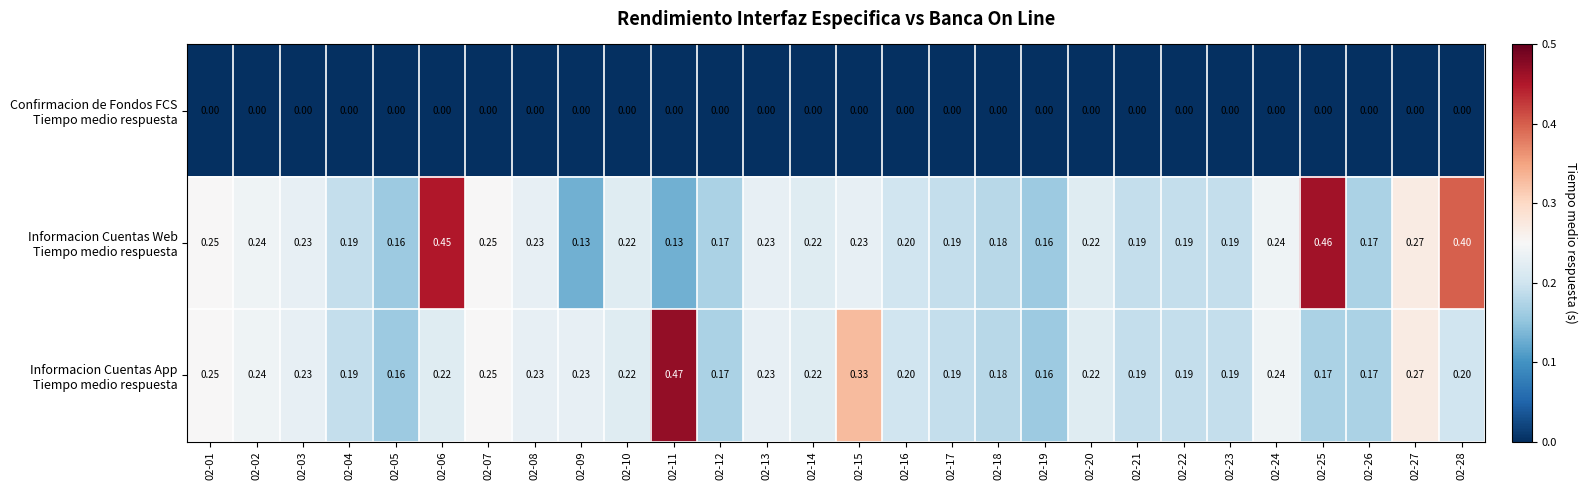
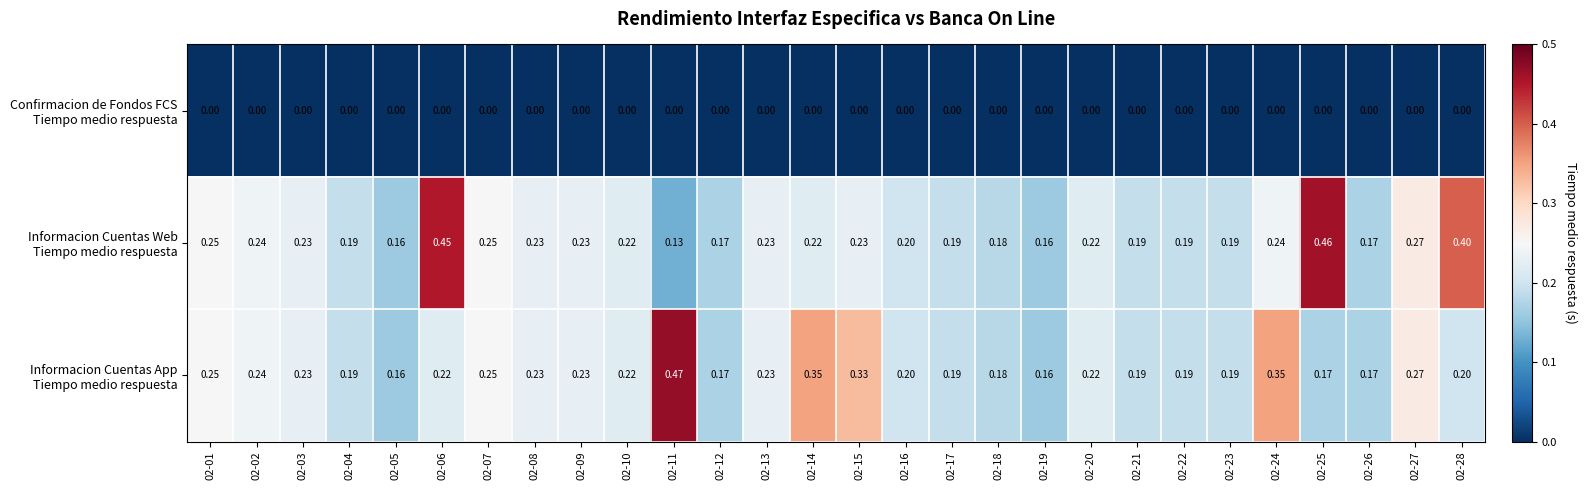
Informacion Cuentas Web Tiempo medio respuesta, 02-09: 0.13 -> 0.23
Informacion Cuentas App Tiempo medio respuesta, 02-14: 0.22 -> 0.35
Informacion Cuentas App Tiempo medio respuesta, 02-24: 0.24 -> 0.35
